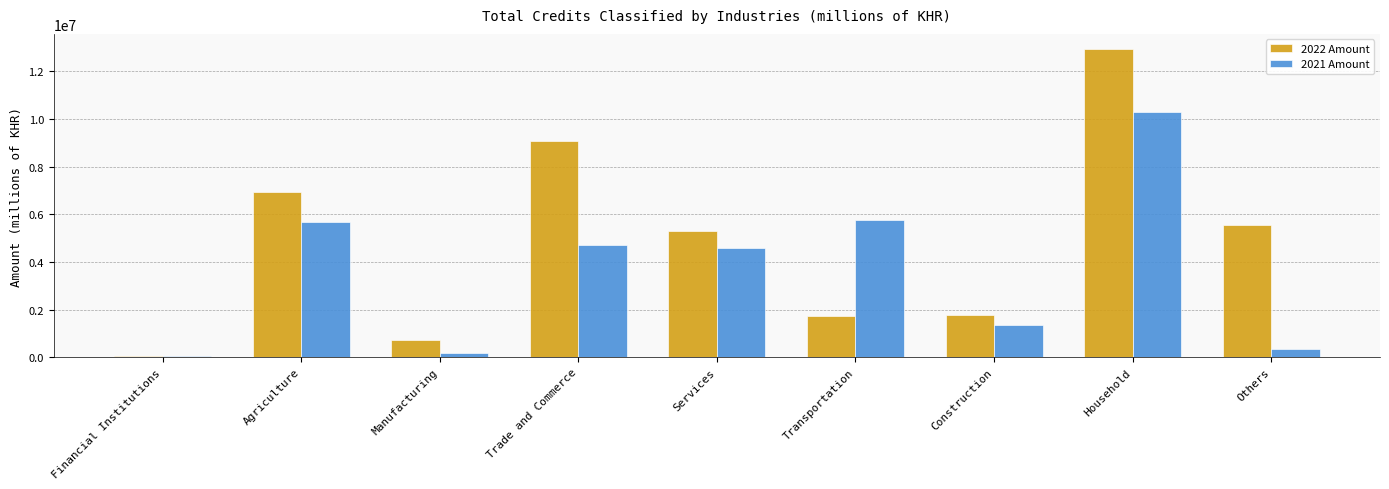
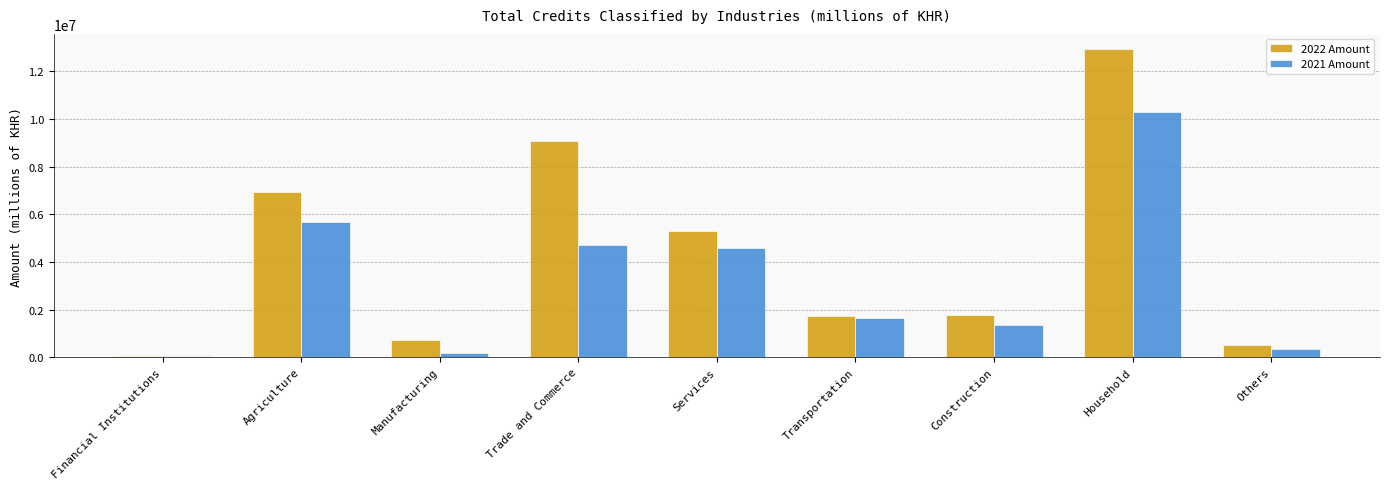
2021 Amount, Transportation: 5800000 -> 1600000
2022 Amount, Others: 5600000 -> 500000
